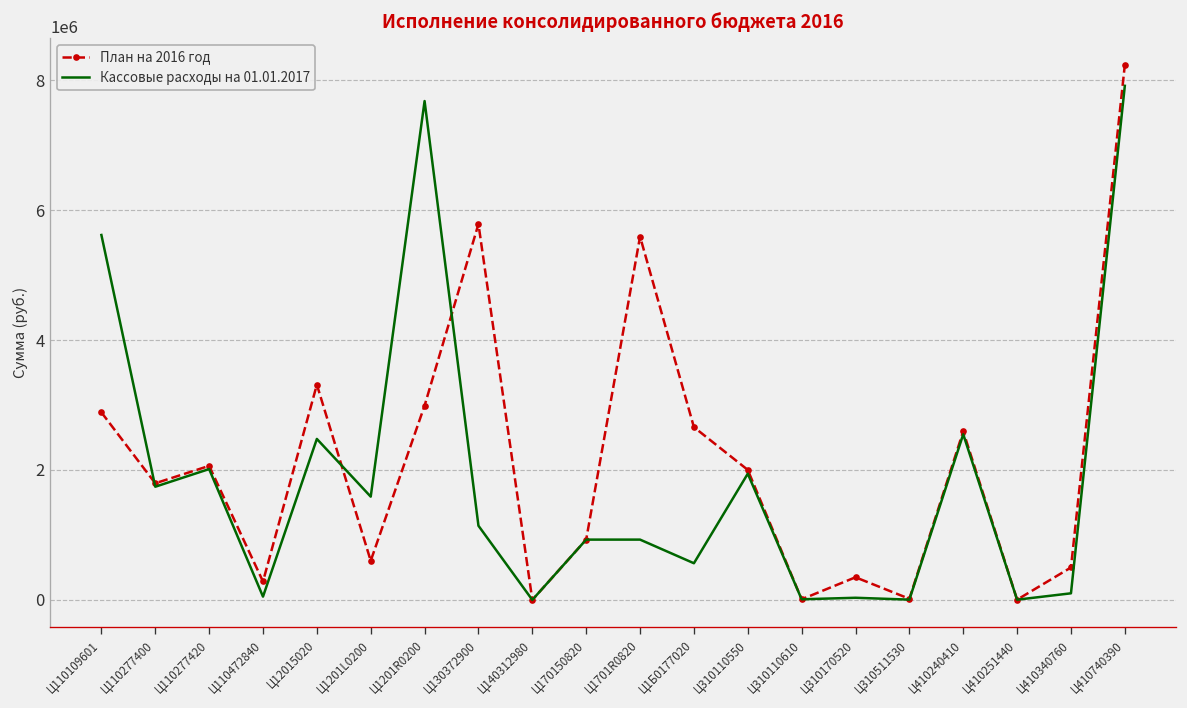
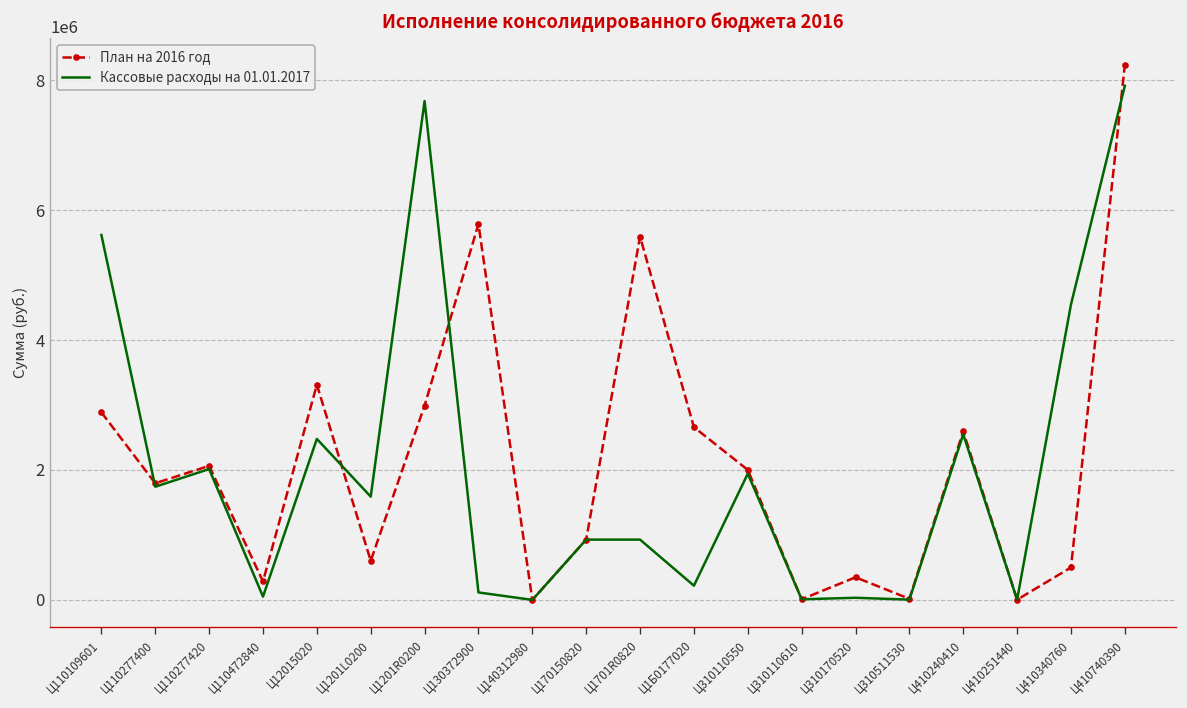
Кассовые расходы на 01.01.2017, Ц130372900: 1100000 -> 100000
Кассовые расходы на 01.01.2017, Ц1Б0177020: 600000 -> 200000
Кассовые расходы на 01.01.2017, Ц410340760: 100000 -> 4500000
